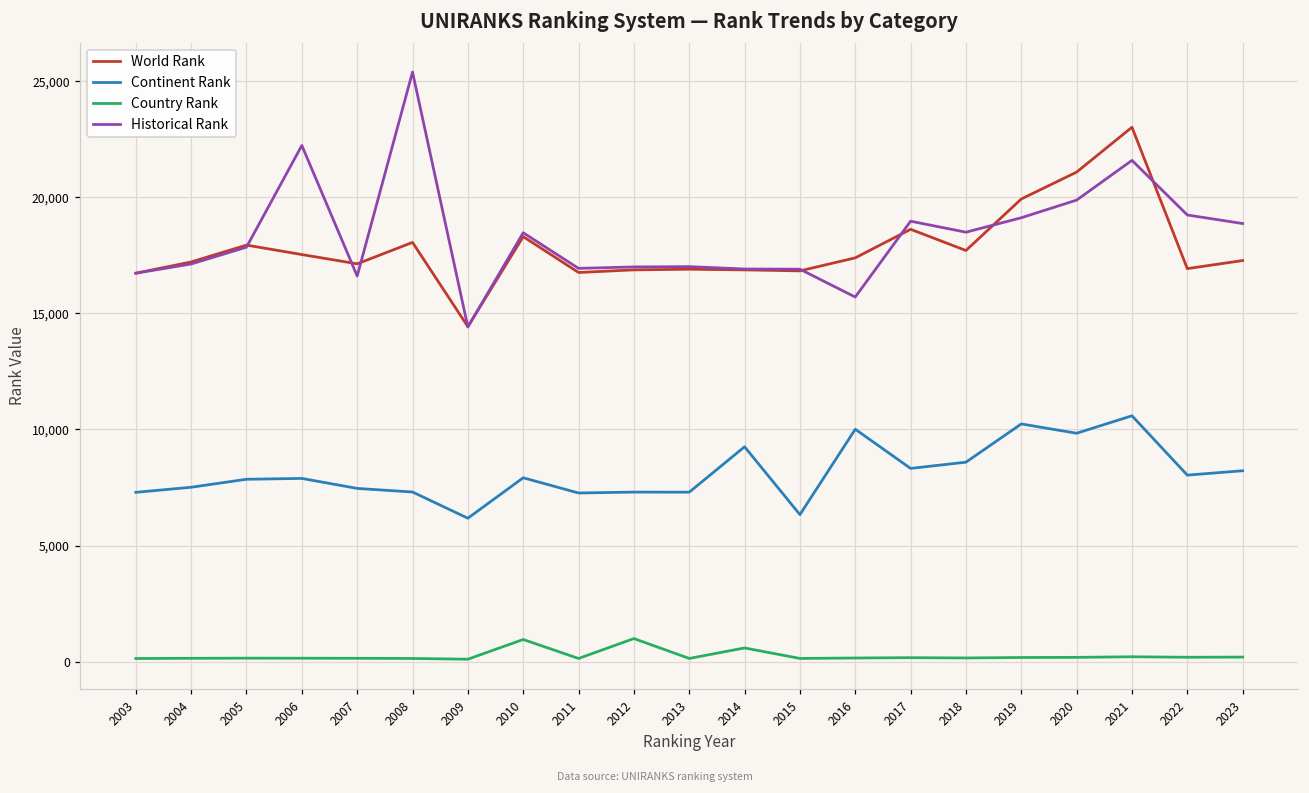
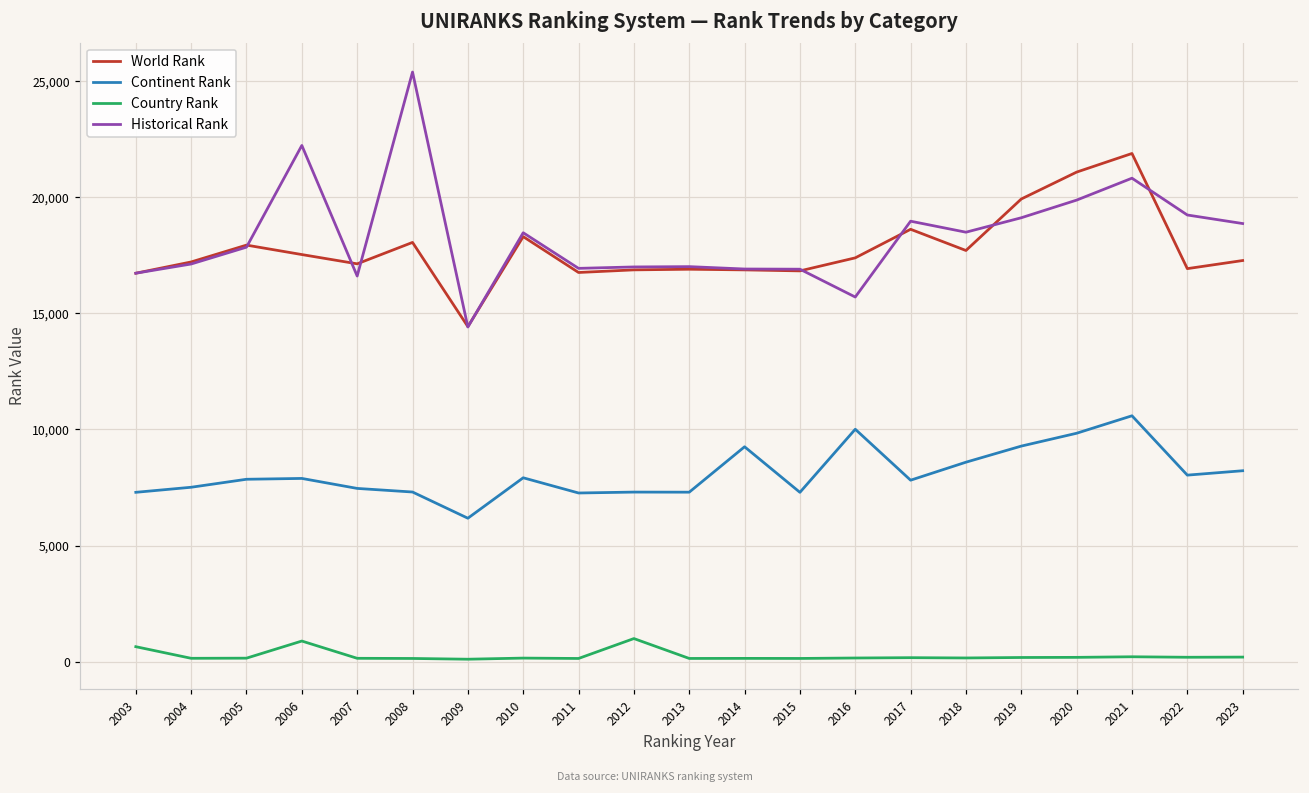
Country Rank, 2003: 100 -> 600
Country Rank, 2006: 200 -> 900
Country Rank, 2010: 1,000 -> 200
Country Rank, 2014: 600 -> 100
Continent Rank, 2015: 6,300 -> 7,300
Continent Rank, 2017: 8,300 -> 7,800
Continent Rank, 2019: 10,200 -> 9,300
World Rank, 2021: 23,000 -> 21,900
Historical Rank, 2021: 21,600 -> 20,800
